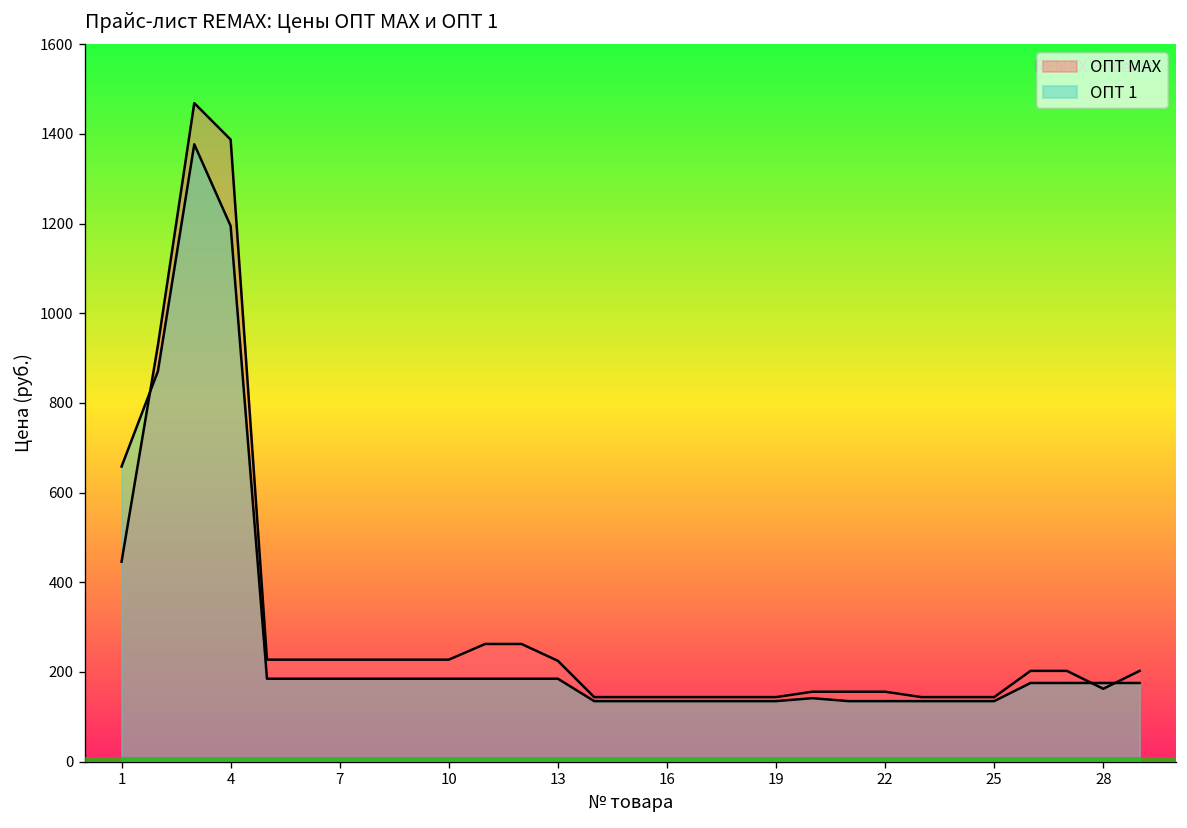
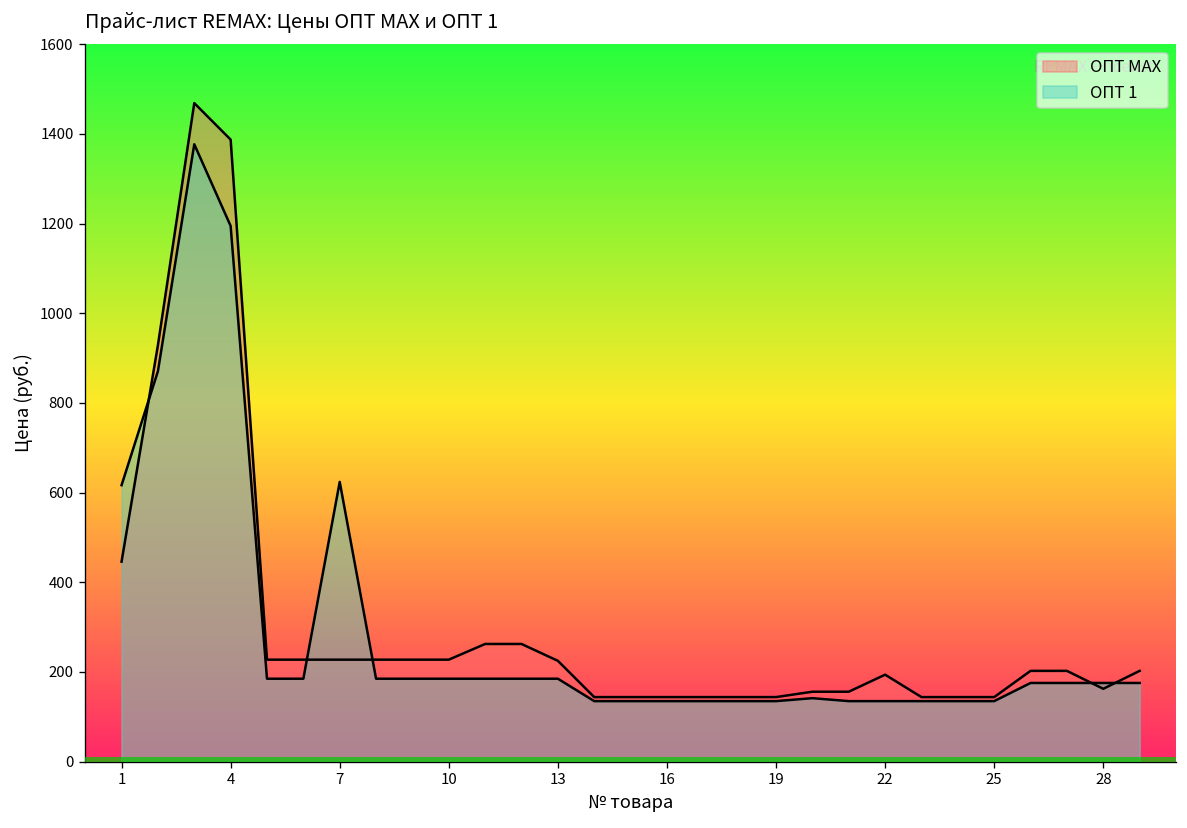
ОПТ 1, 1: 660 -> 620
ОПТ 1, 7: 190 -> 620
ОПТ MAX, 22: 160 -> 190
